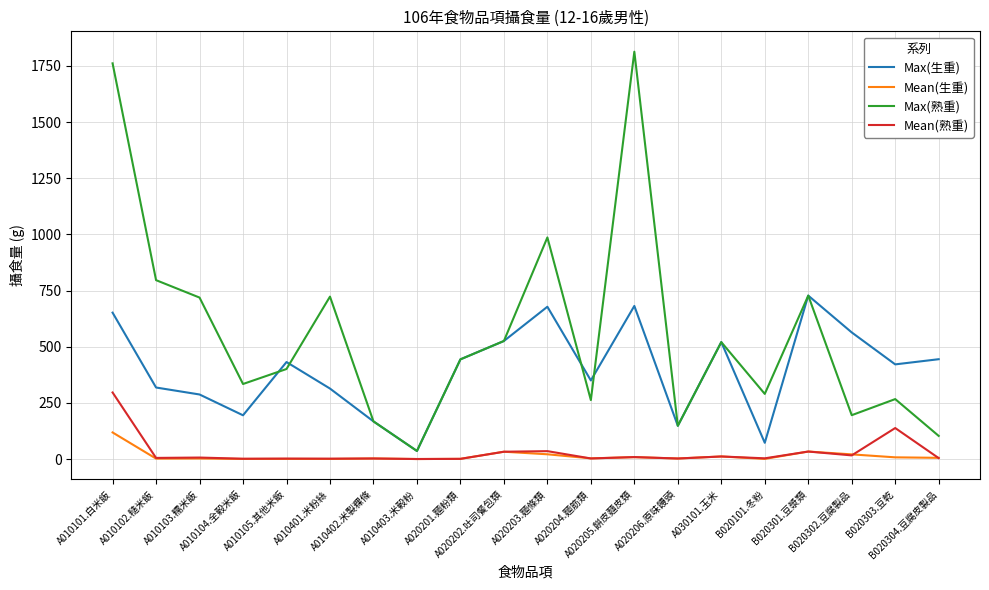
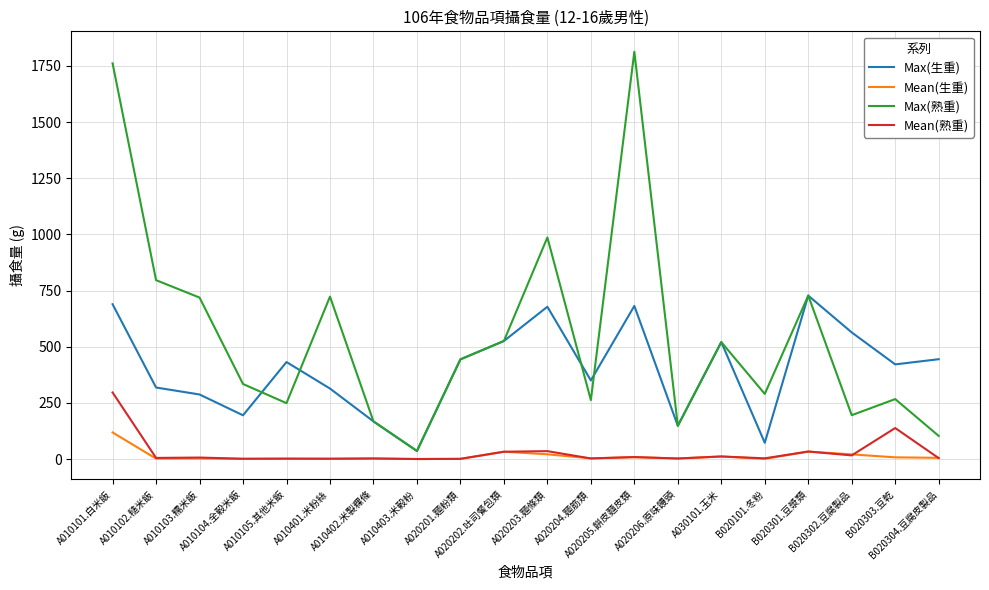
Max(生重), A010101.白米飯: 650 -> 690
Max(熟重), A010105.其他米飯: 400 -> 250
